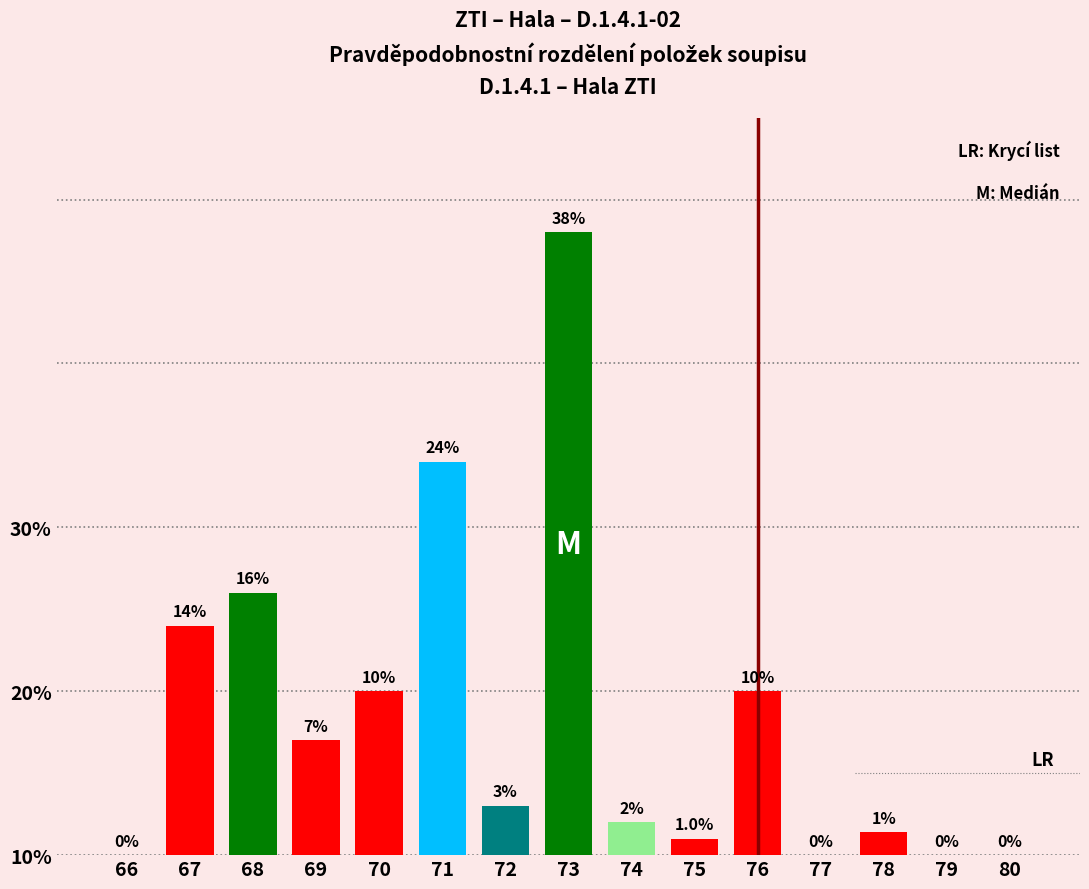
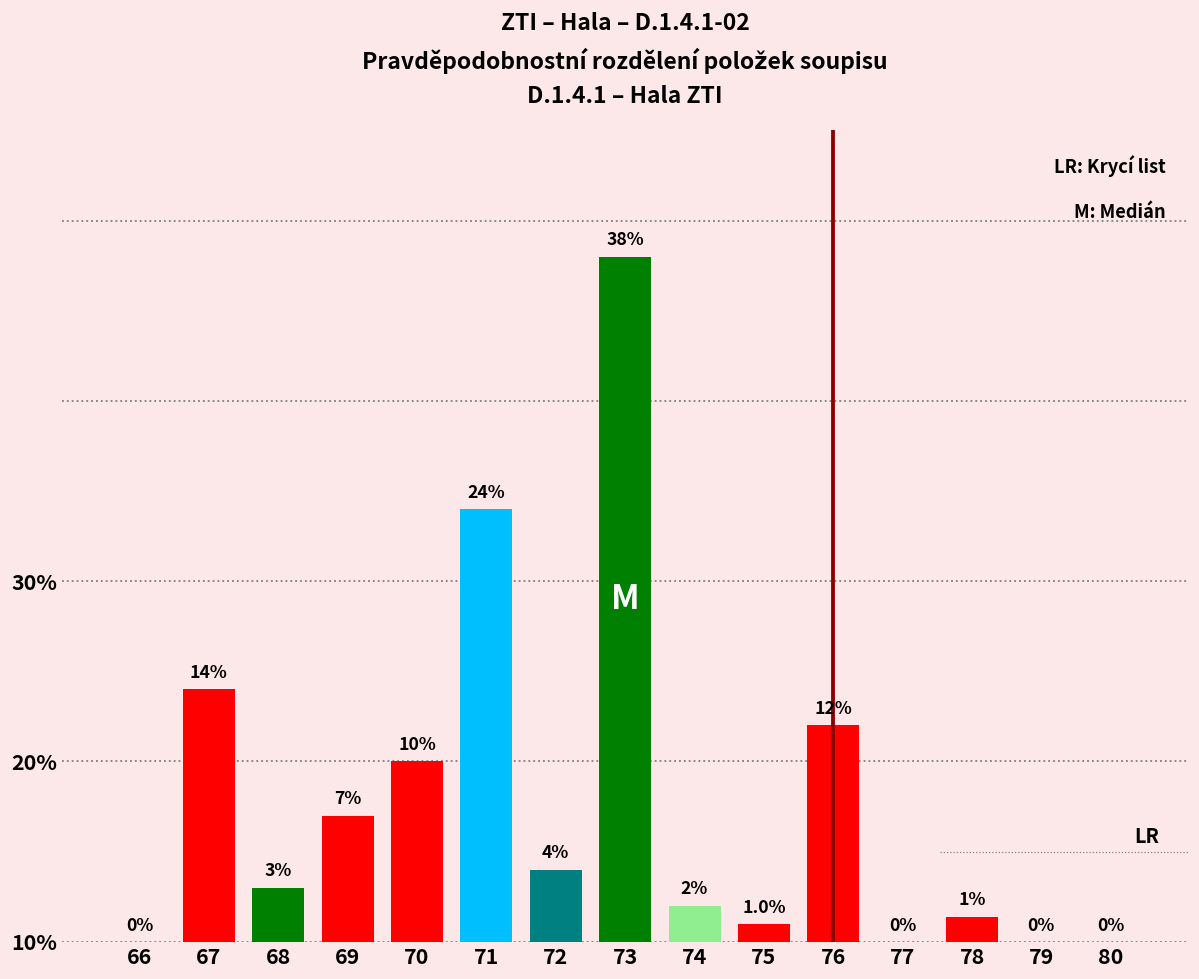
68: 16% -> 3%
72: 3% -> 4%
76: 10% -> 12%
